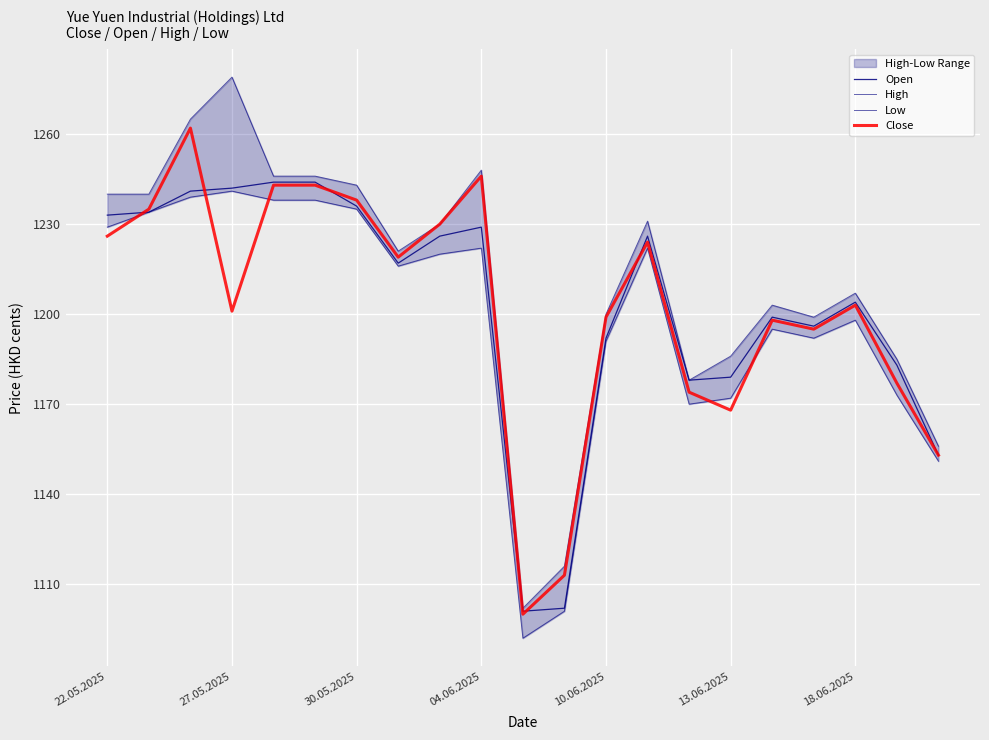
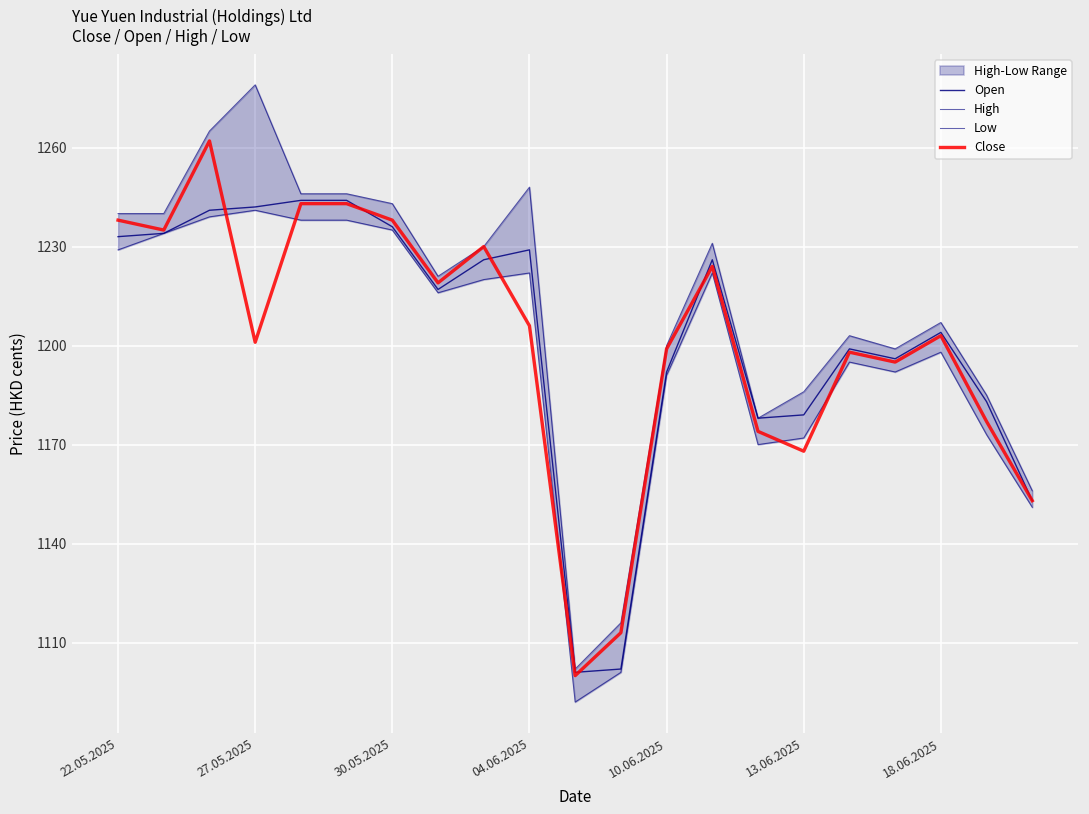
Close, 22.05.2025: 1226 -> 1238
Close, 04.06.2025: 1246 -> 1206
